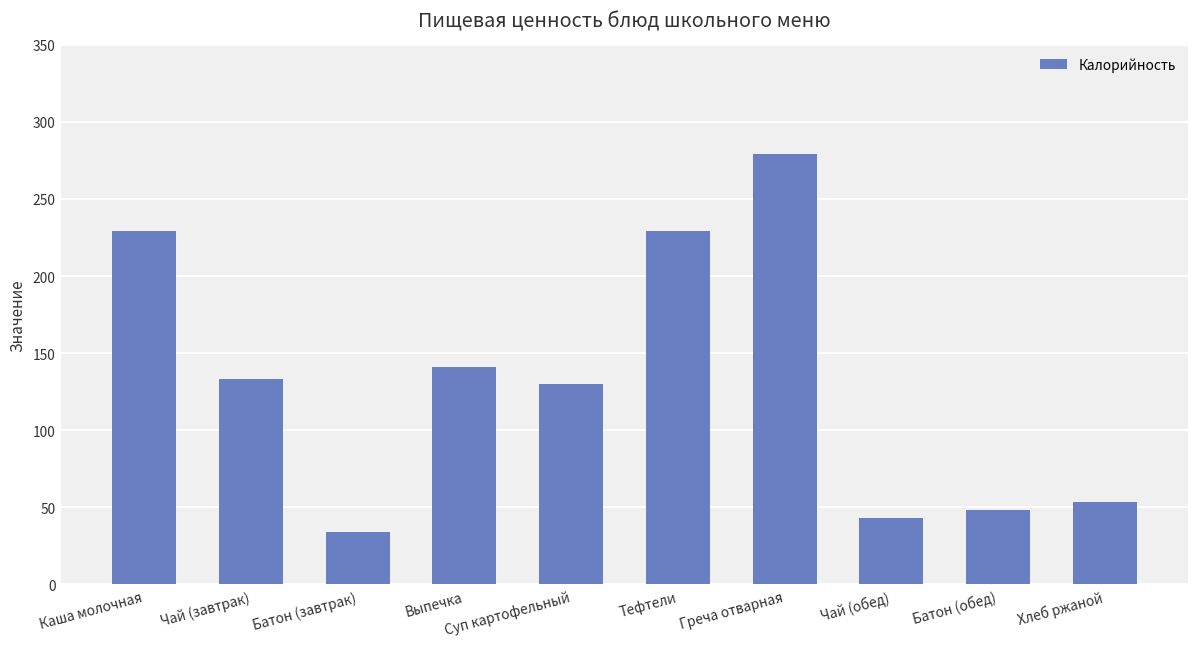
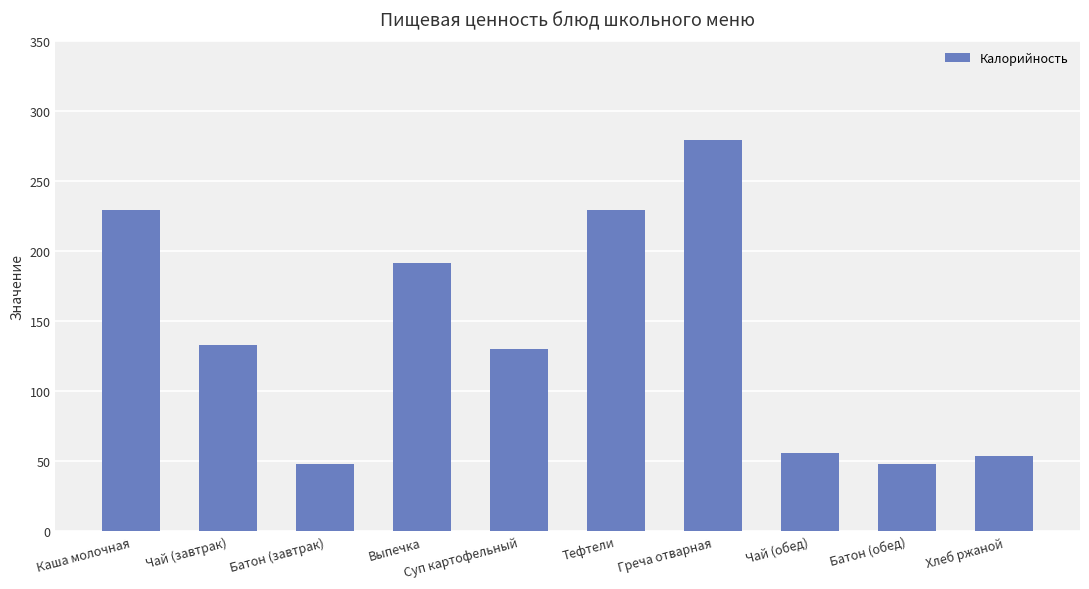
Батон (завтрак): 34 -> 48
Выпечка: 141 -> 191
Чай (обед): 43 -> 56
